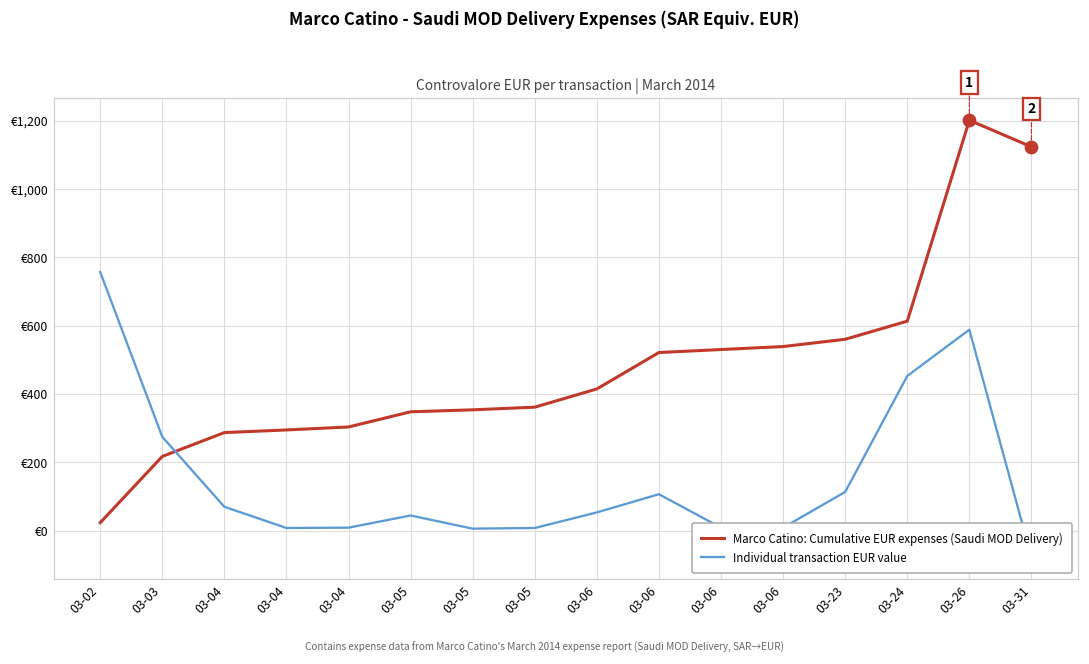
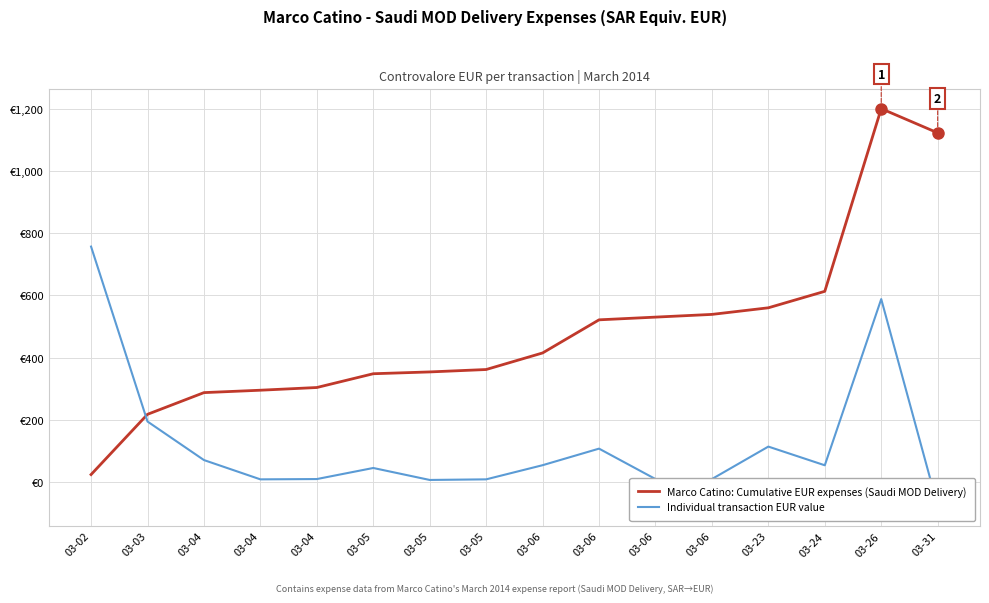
Individual transaction EUR value, 03-03: €270 -> €190
Individual transaction EUR value, 03-24: €450 -> €50
